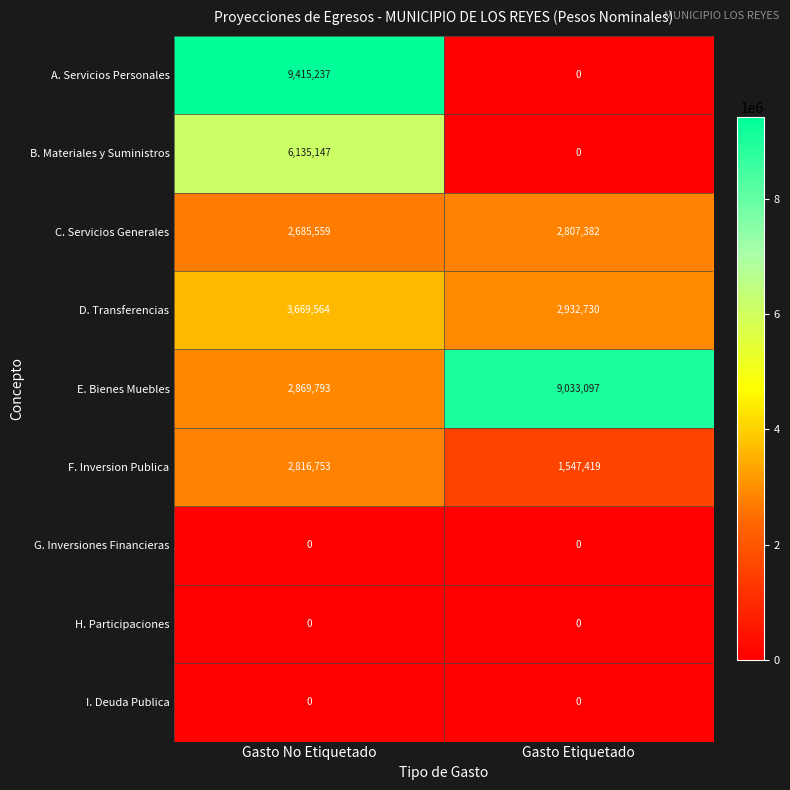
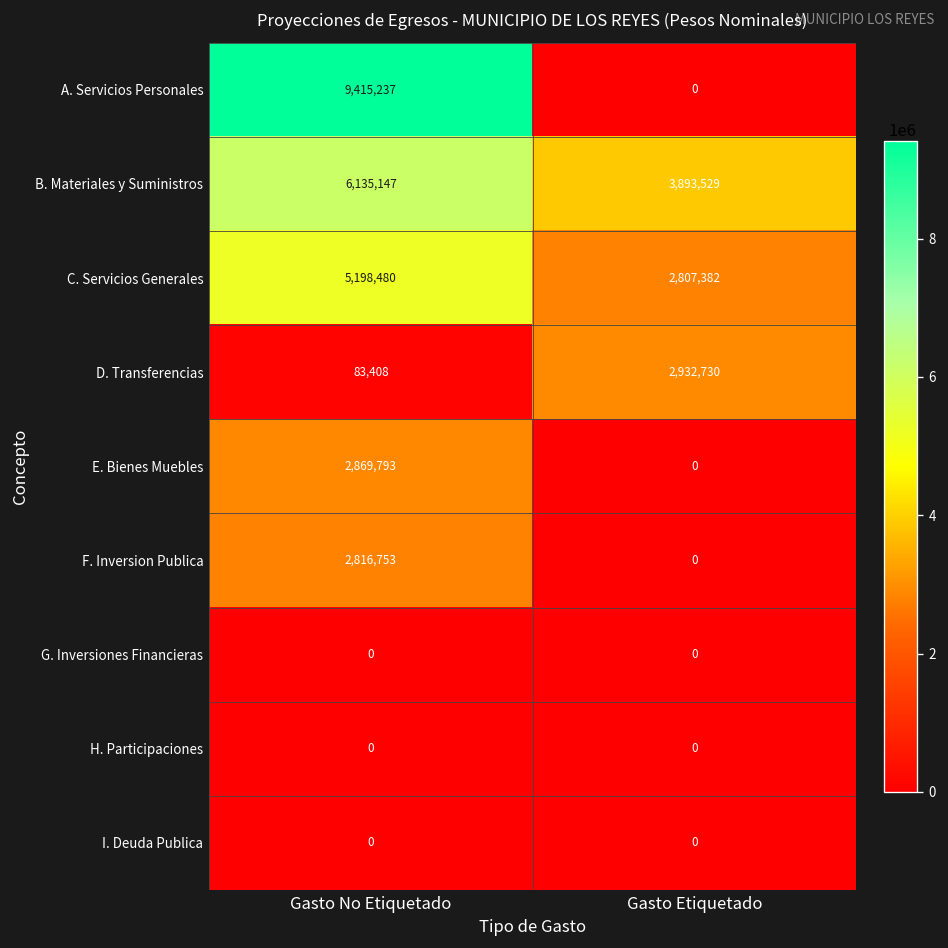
B. Materiales y Suministros, Gasto Etiquetado: 0 -> 3,893,529
C. Servicios Generales, Gasto No Etiquetado: 2,685,559 -> 5,198,480
D. Transferencias, Gasto No Etiquetado: 3,669,564 -> 83,408
E. Bienes Muebles, Gasto Etiquetado: 9,033,097 -> 0
F. Inversion Publica, Gasto Etiquetado: 1,547,419 -> 0
